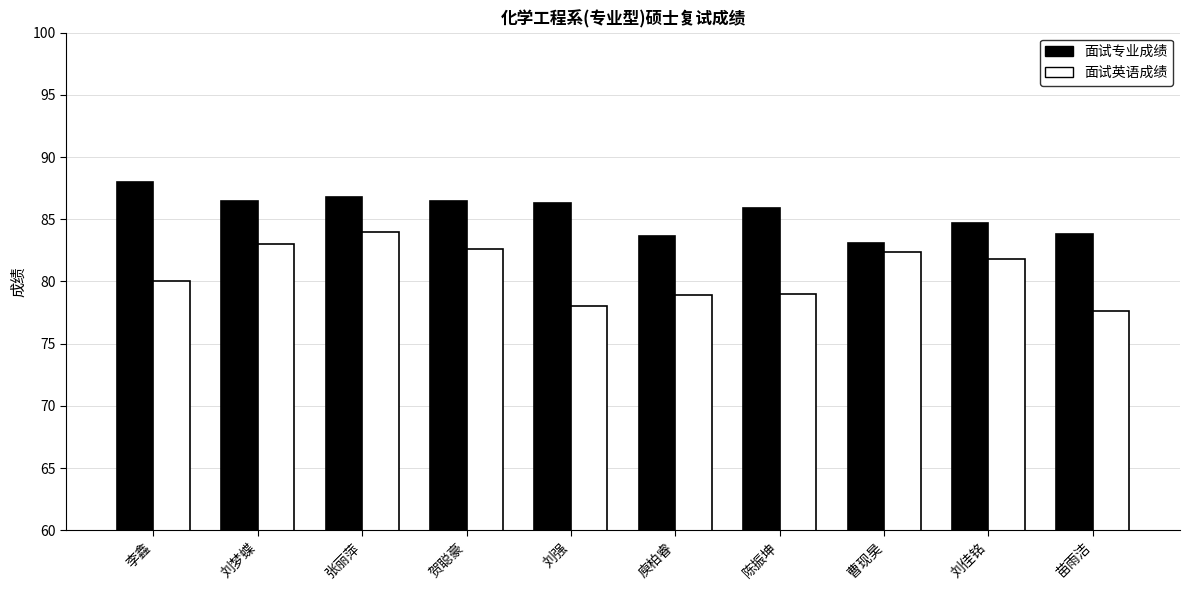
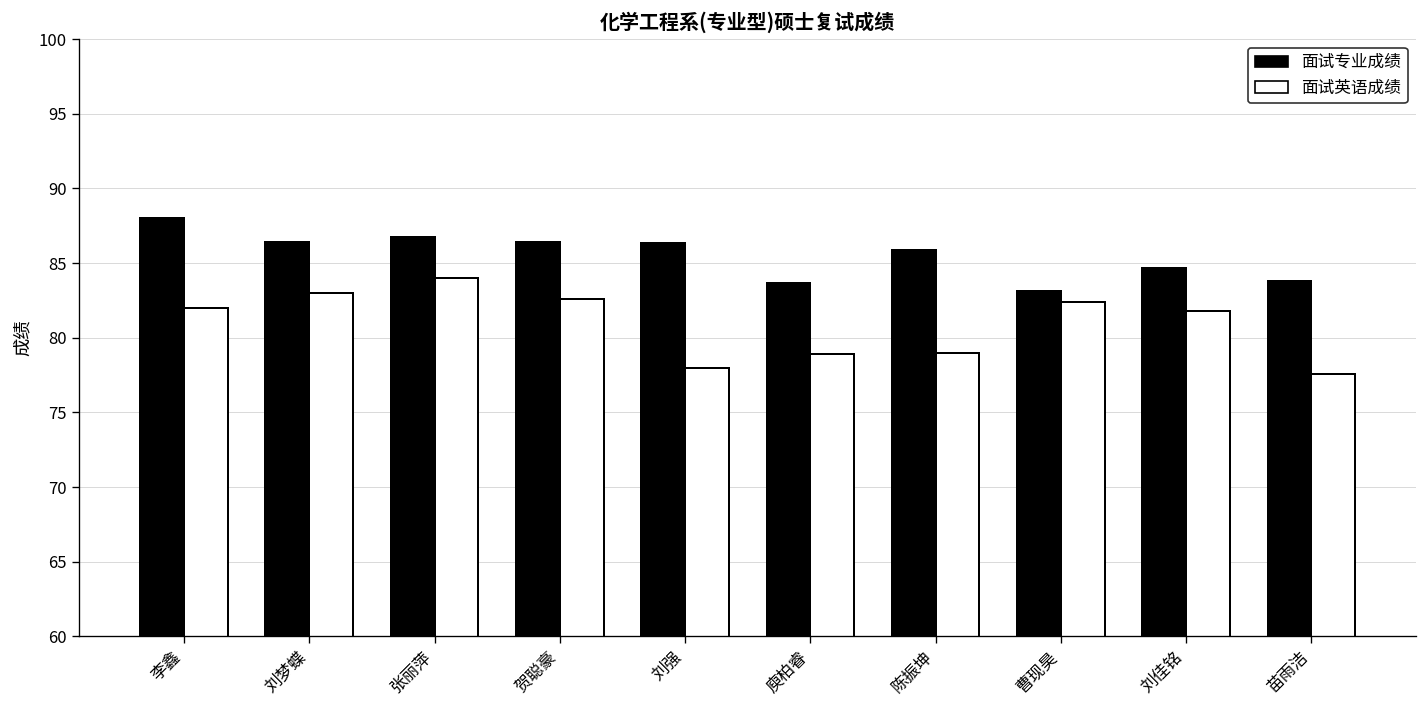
面试英语成绩, 李鑫: 80 -> 82
